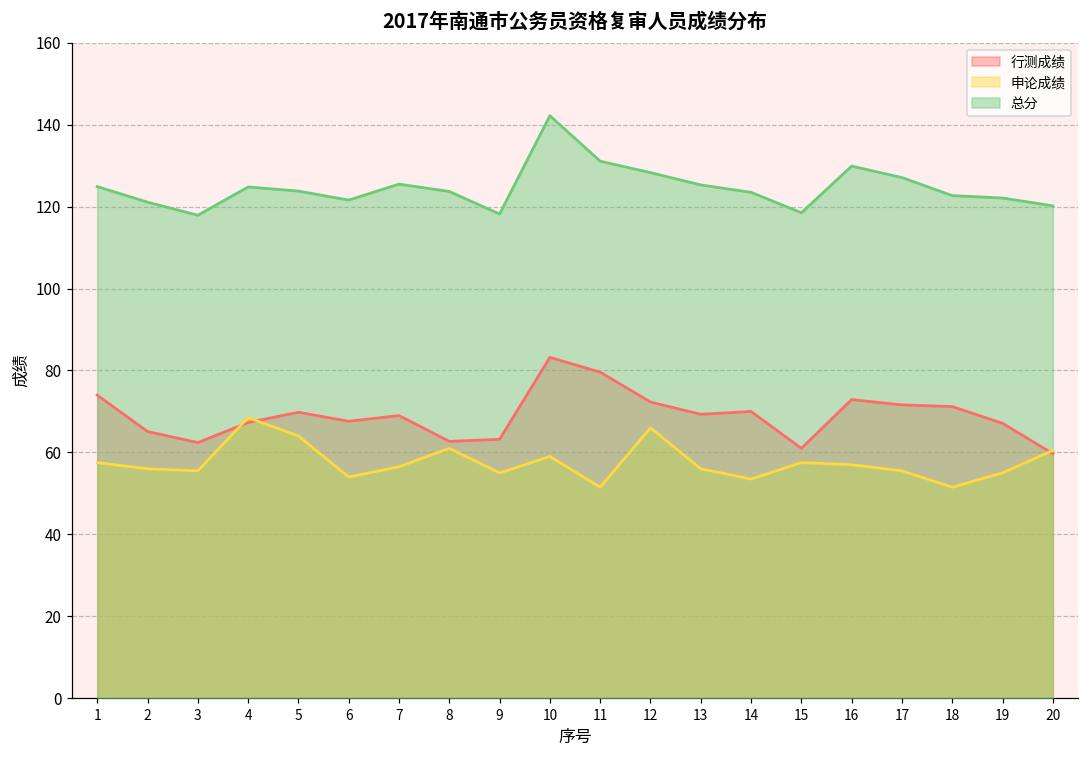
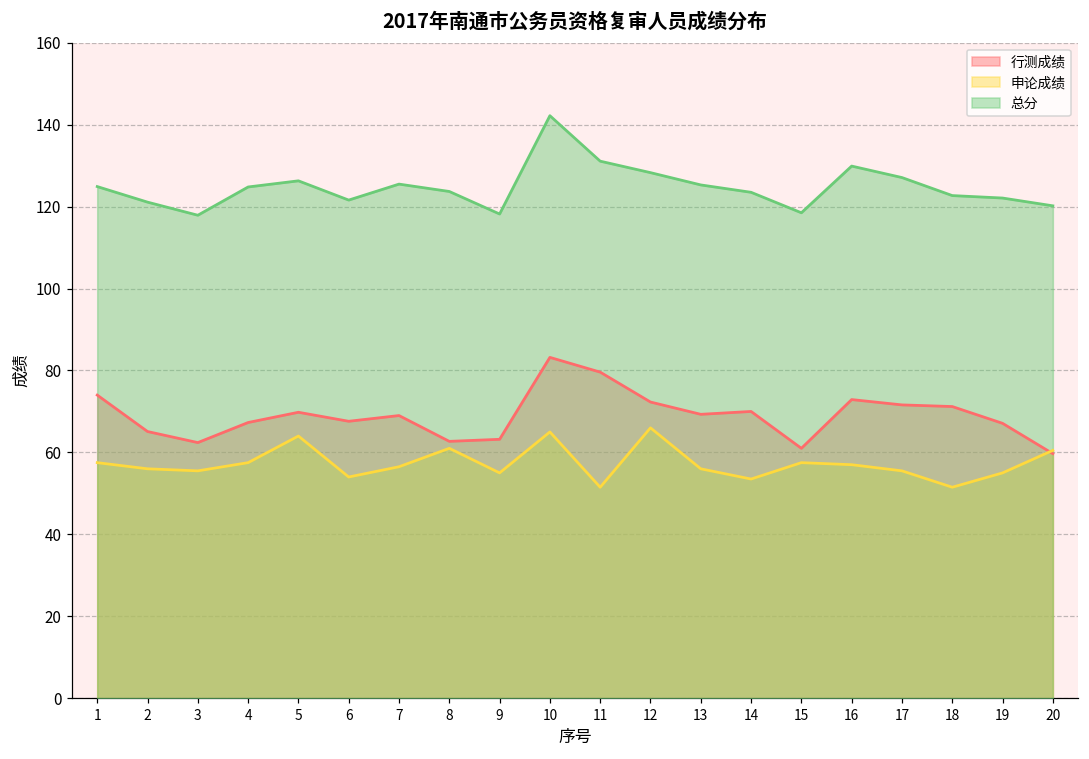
申论成绩, 4: 69 -> 58
总分, 5: 124 -> 126
申论成绩, 10: 59 -> 65
